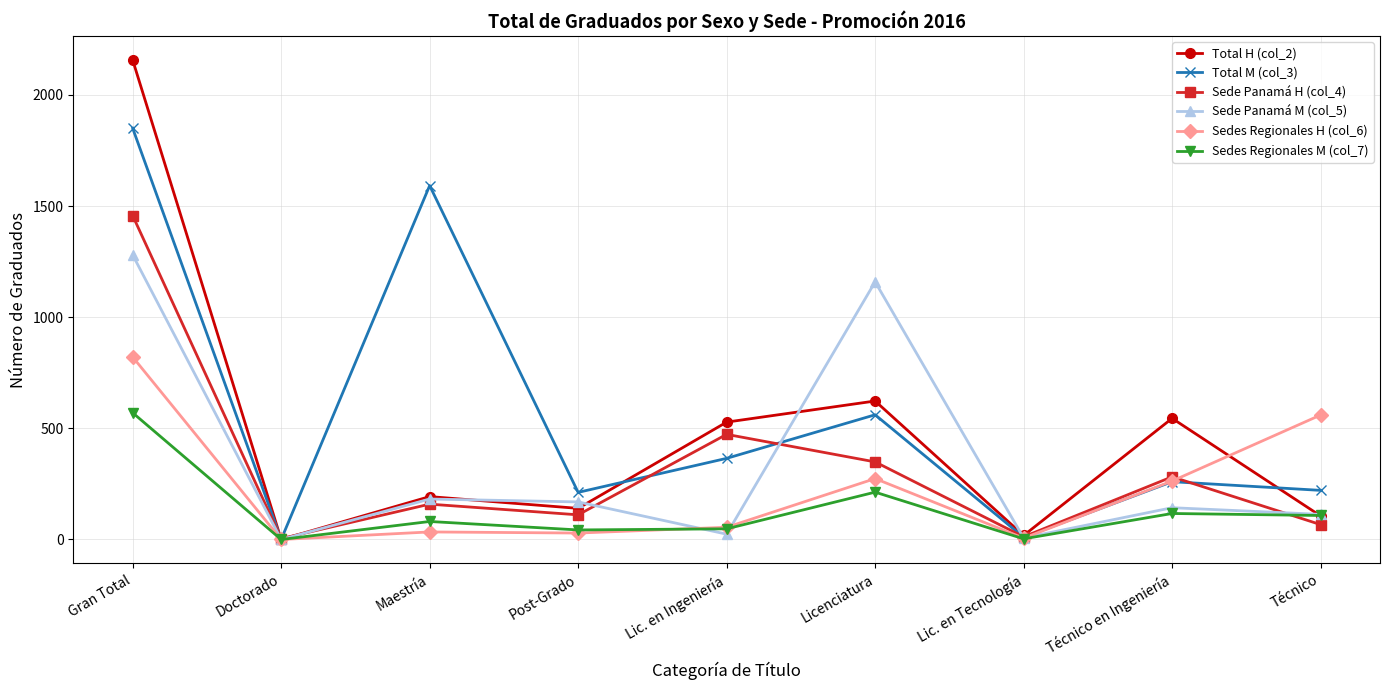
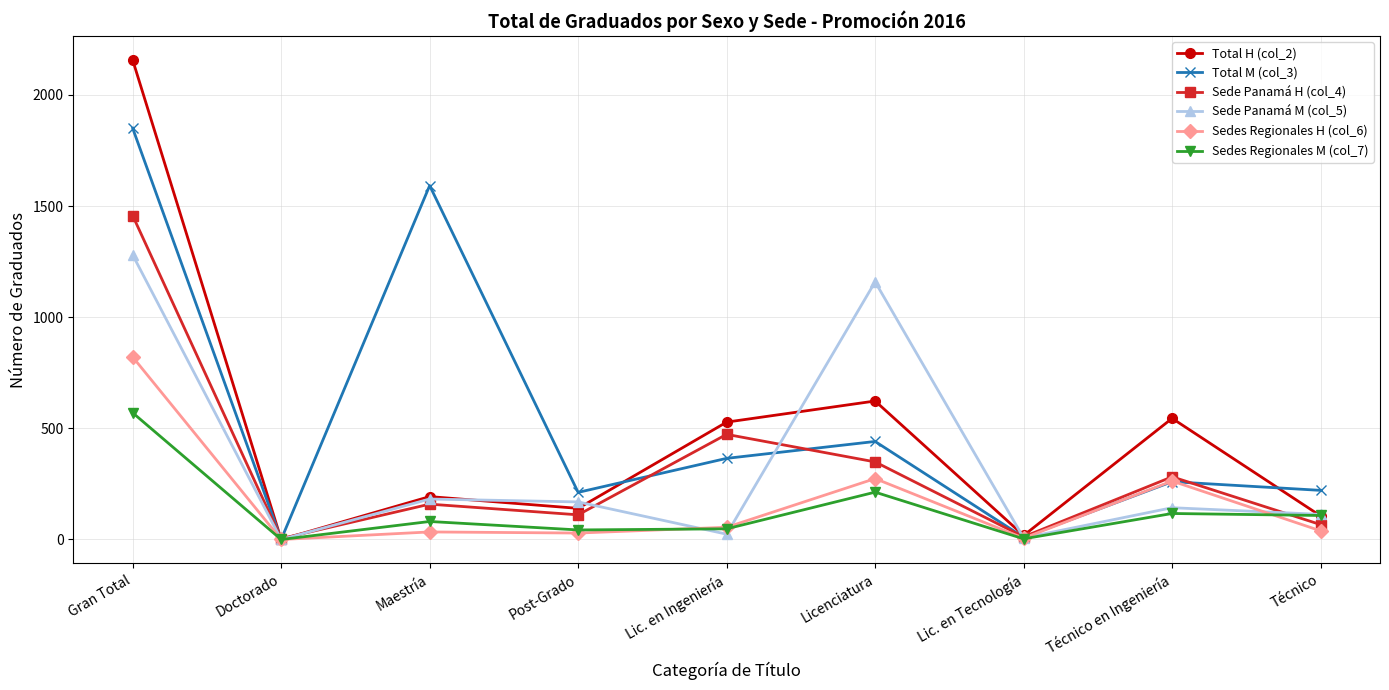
Total M (col_3), Licenciatura: 560 -> 440
Sedes Regionales H (col_6), Técnico: 560 -> 40
